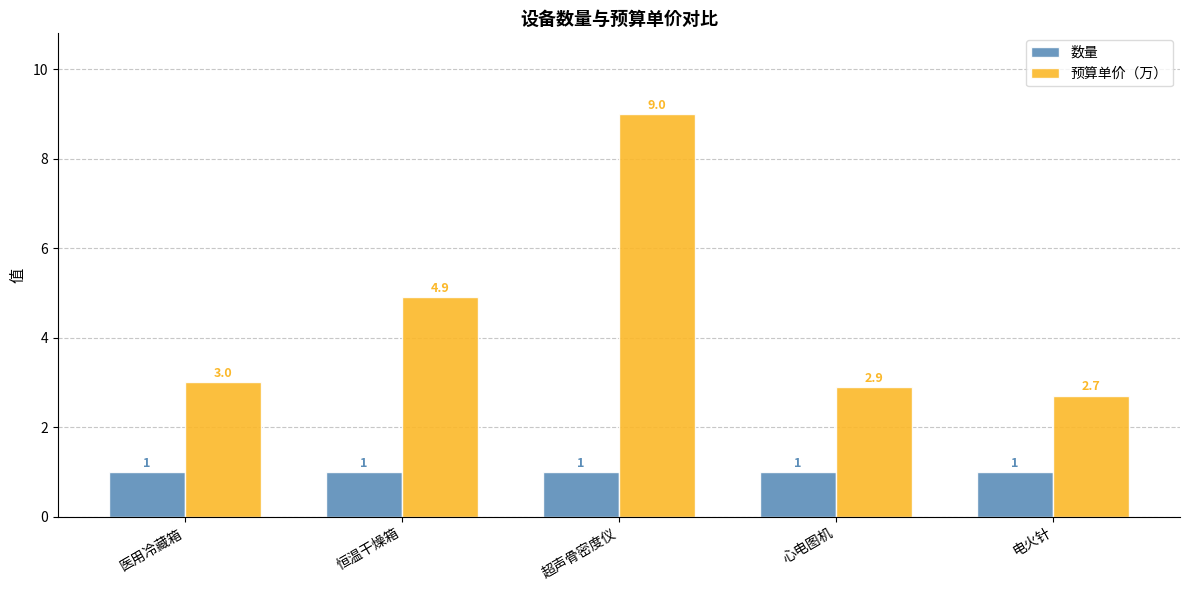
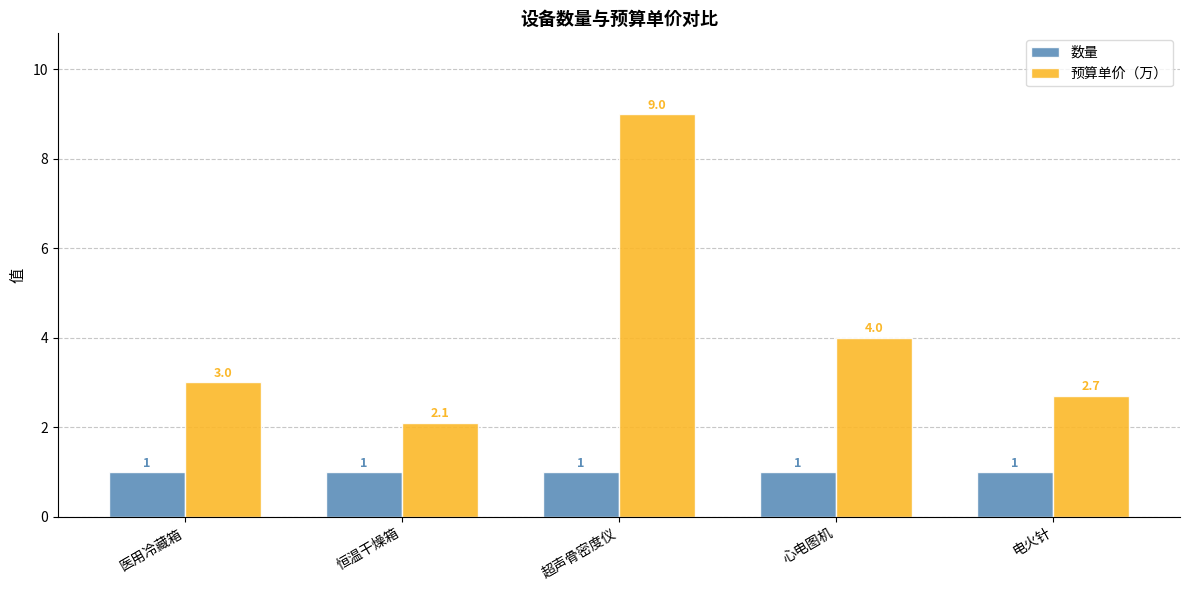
预算单价（万）, 恒温干燥箱: 4.9 -> 2.1
预算单价（万）, 心电图机: 2.9 -> 4.0
